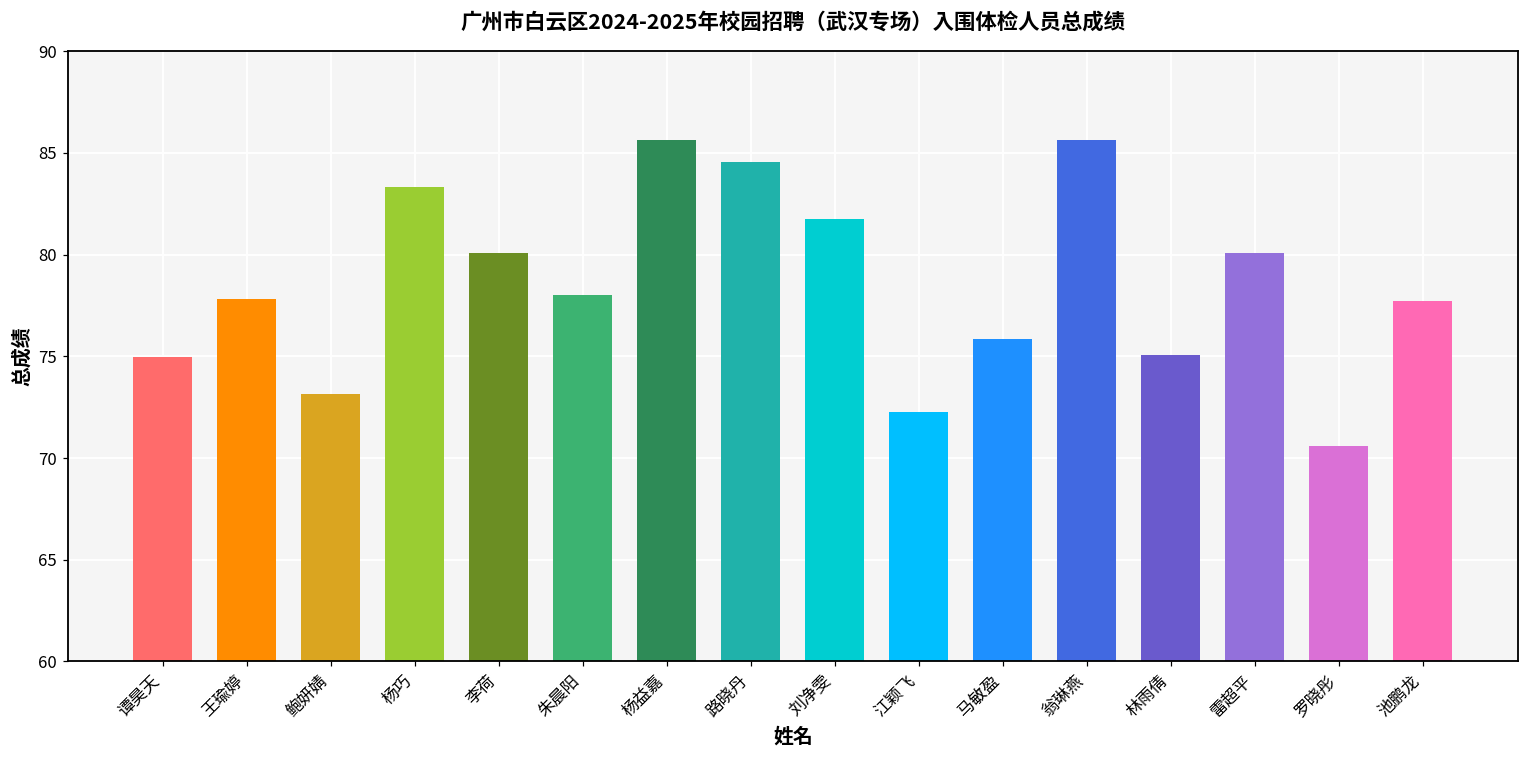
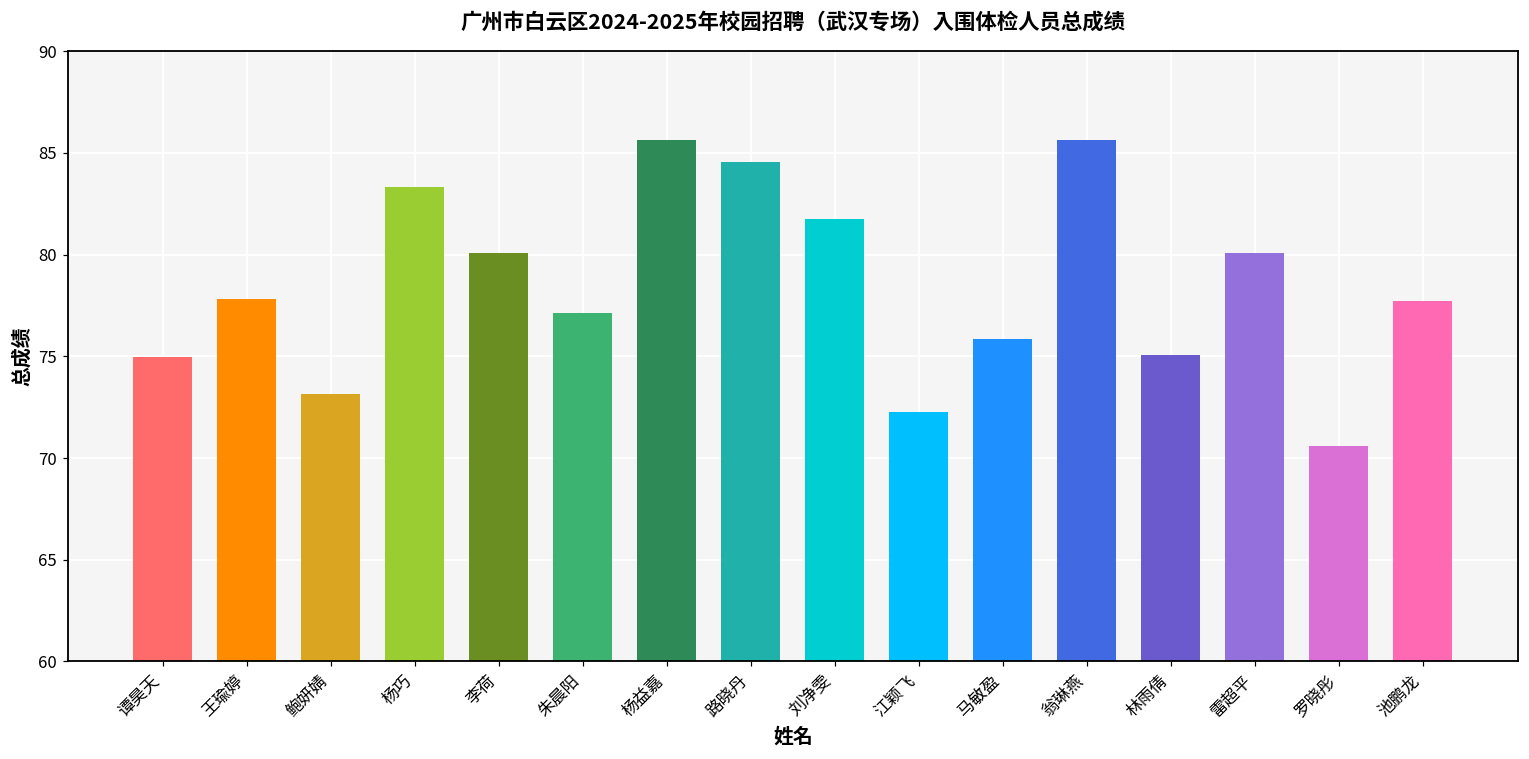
朱晨阳: 78.0 -> 77.1
